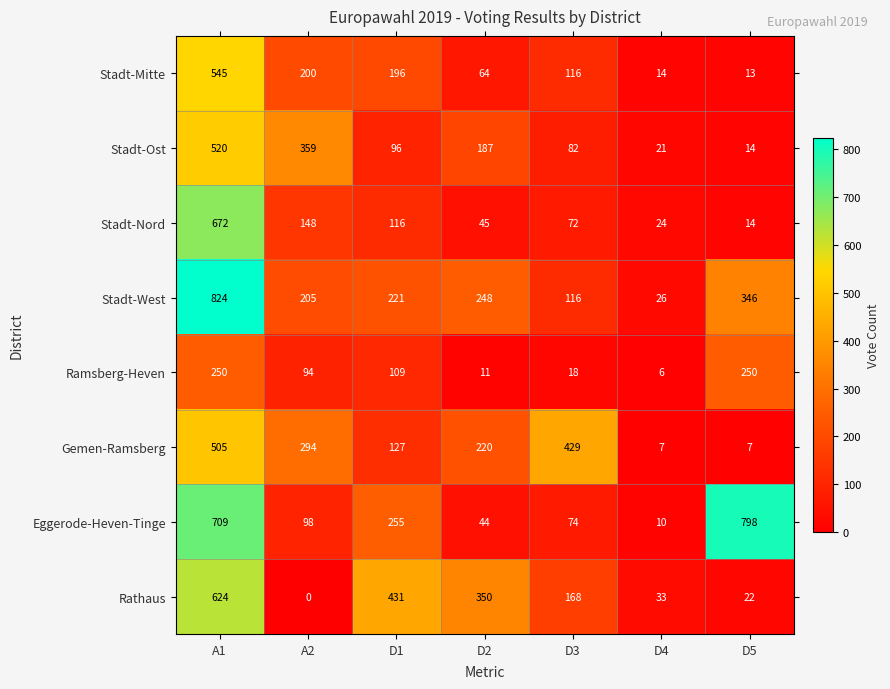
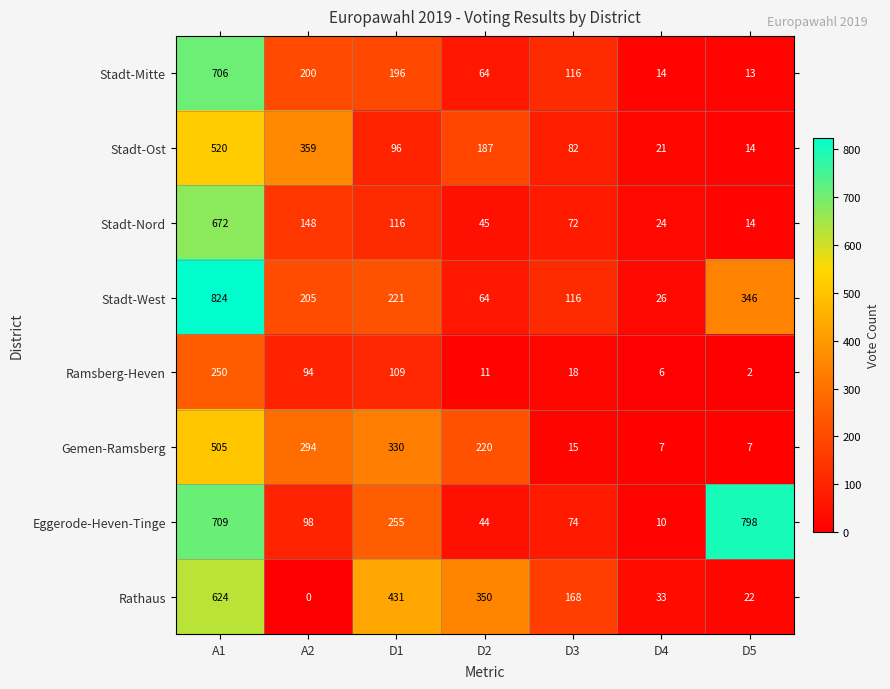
Stadt-Mitte, A1: 545 -> 706
Stadt-West, D2: 248 -> 64
Ramsberg-Heven, D5: 250 -> 2
Gemen-Ramsberg, D1: 127 -> 330
Gemen-Ramsberg, D3: 429 -> 15
